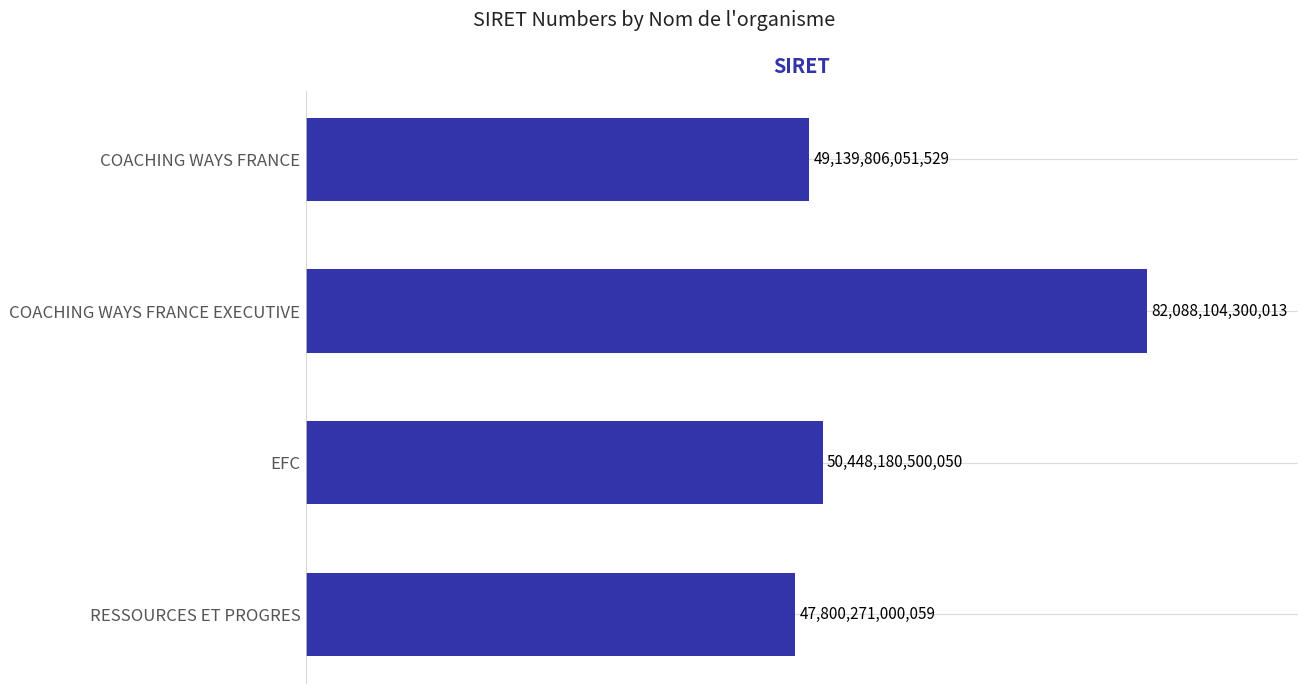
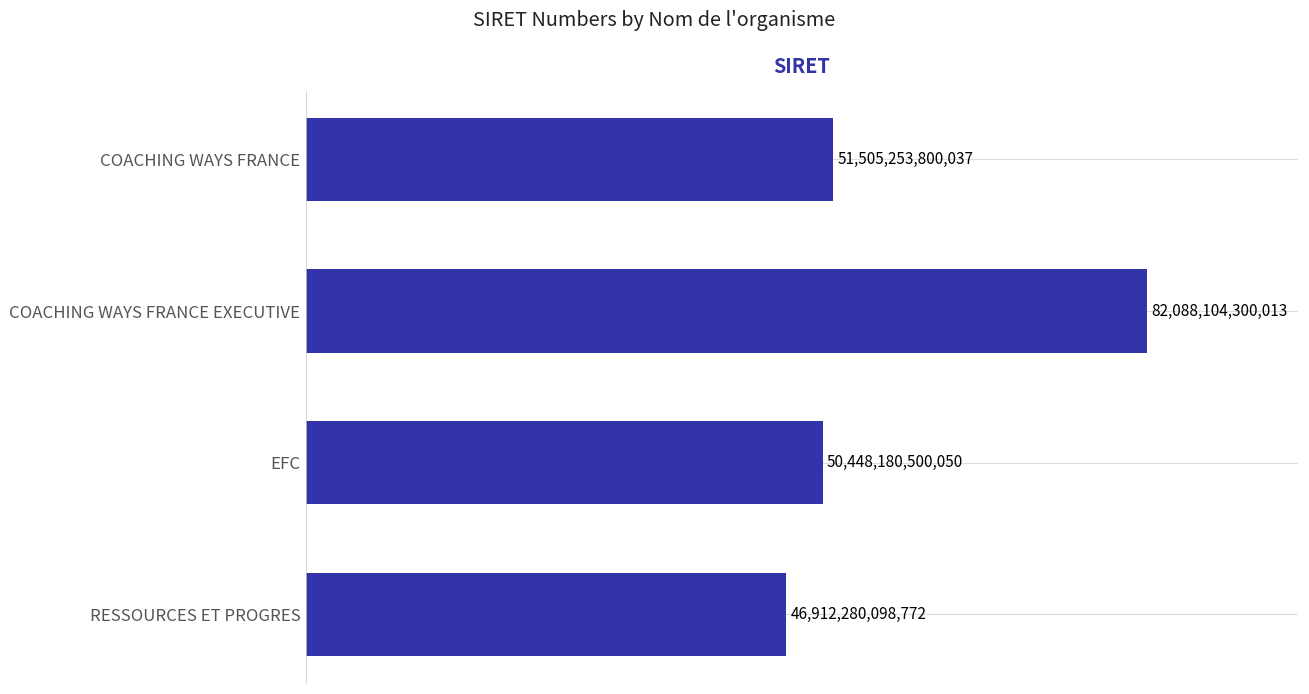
COACHING WAYS FRANCE: 49,139,806,051,529 -> 51,505,253,800,037
RESSOURCES ET PROGRES: 47,800,271,000,059 -> 46,912,280,098,772
